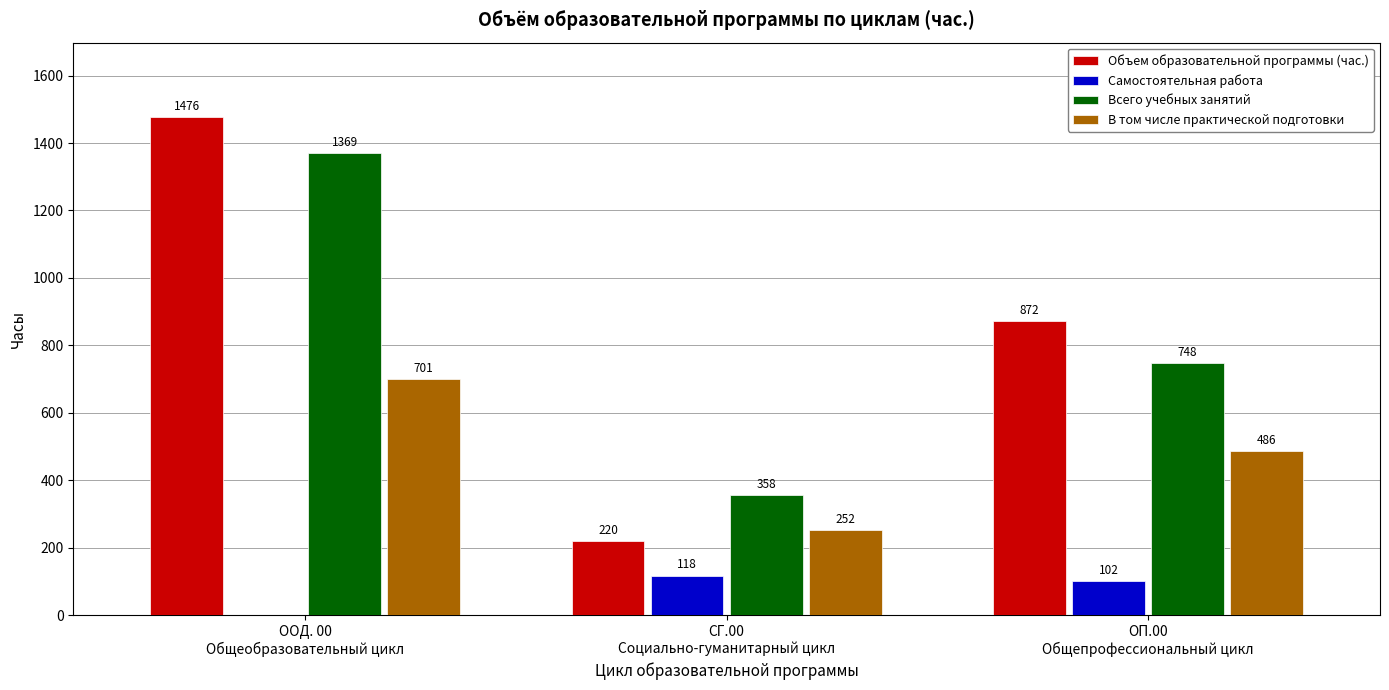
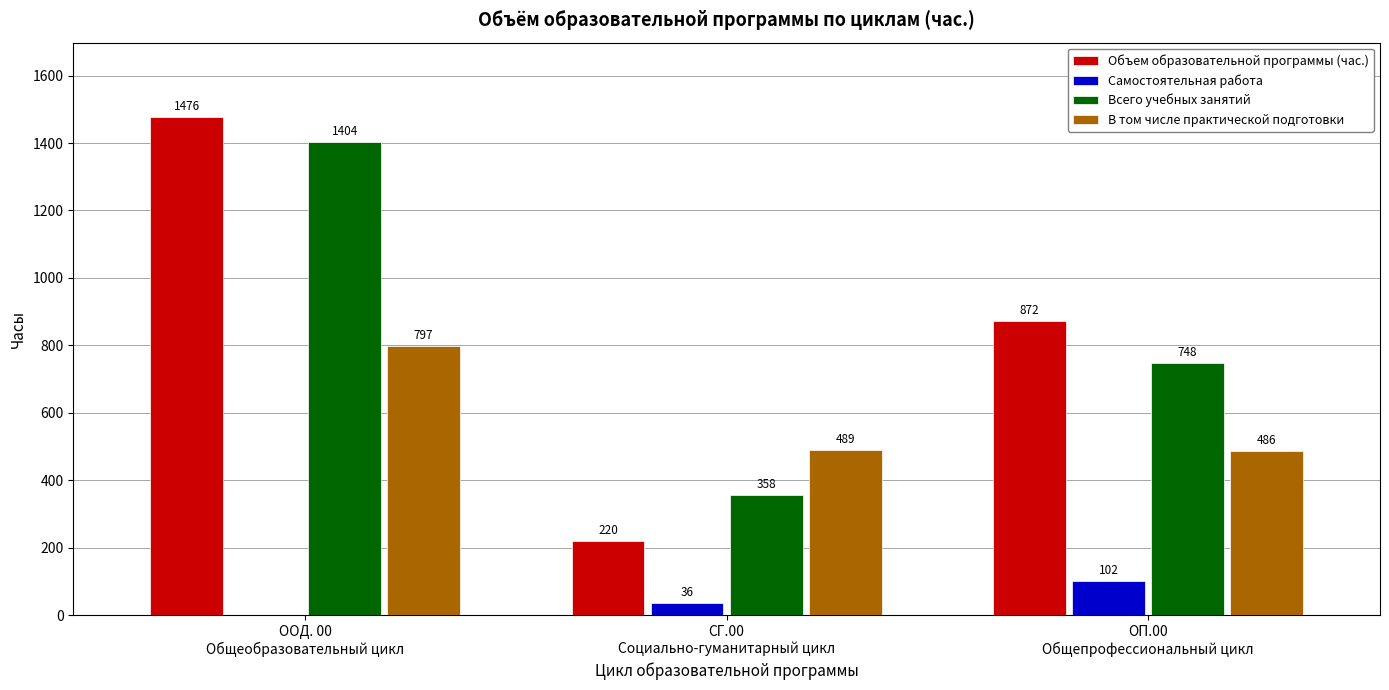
Всего учебных занятий, ООД. 00 Общеобразовательный цикл: 1369 -> 1404
В том числе практической подготовки, ООД. 00 Общеобразовательный цикл: 701 -> 797
Самостоятельная работа, СГ.00 Социально-гуманитарный цикл: 118 -> 36
В том числе практической подготовки, СГ.00 Социально-гуманитарный цикл: 252 -> 489
